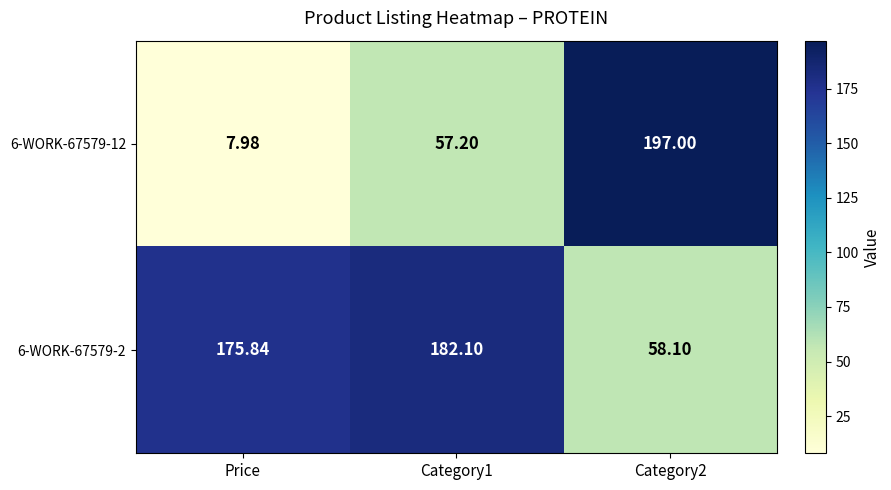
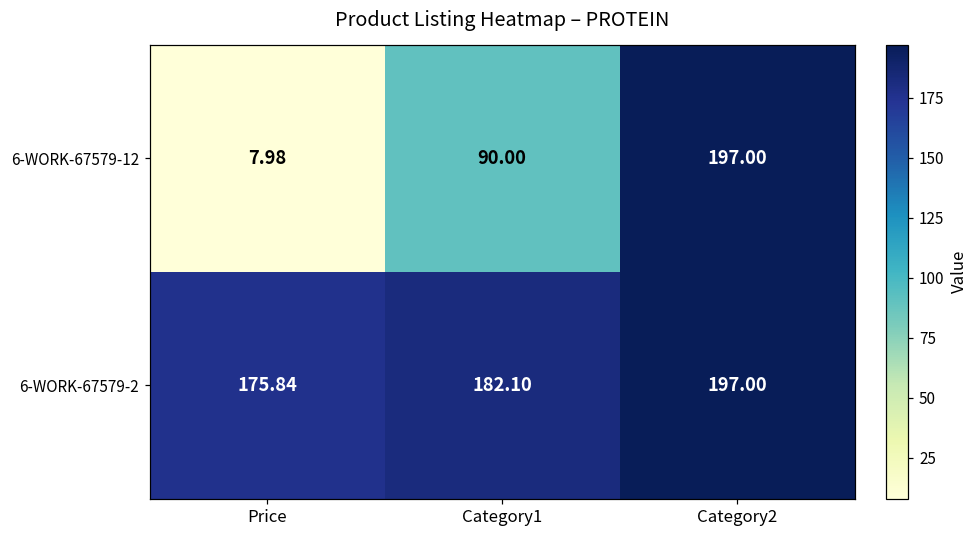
6-WORK-67579-12, Category1: 57.20 -> 90.00
6-WORK-67579-2, Category2: 58.10 -> 197.00
